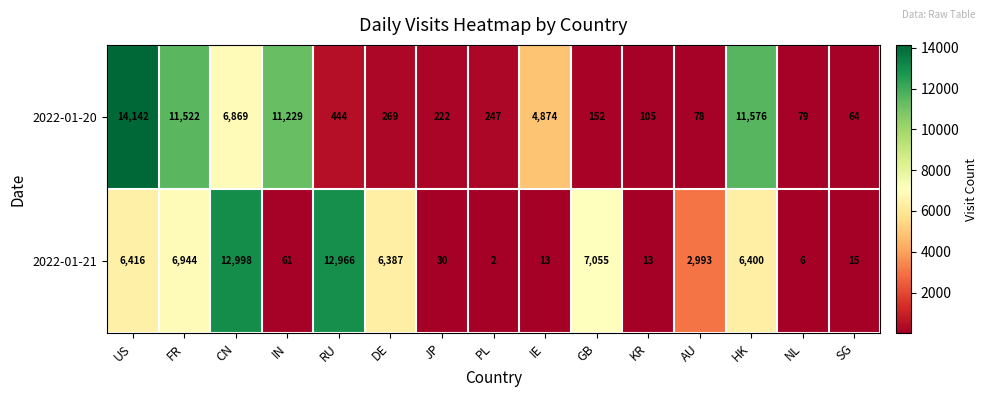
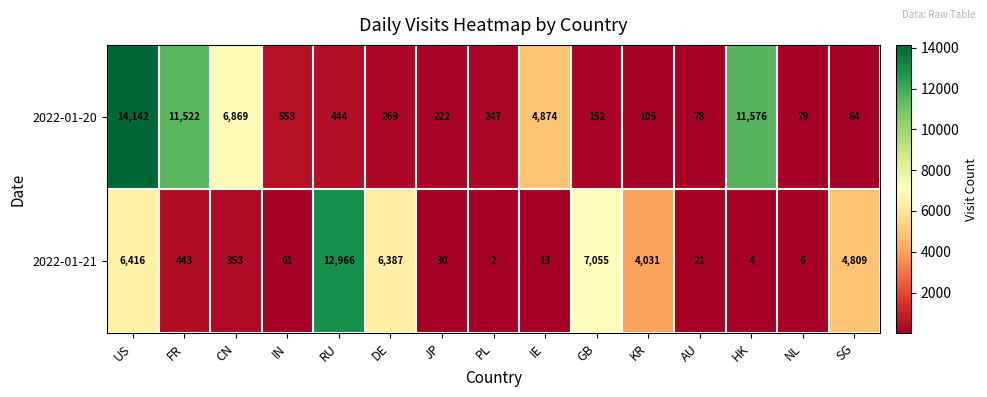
2022-01-20, IN: 11,229 -> 553
2022-01-21, FR: 6,944 -> 443
2022-01-21, CN: 12,998 -> 353
2022-01-21, KR: 13 -> 4,031
2022-01-21, AU: 2,993 -> 21
2022-01-21, HK: 6,400 -> 4
2022-01-21, SG: 15 -> 4,809
